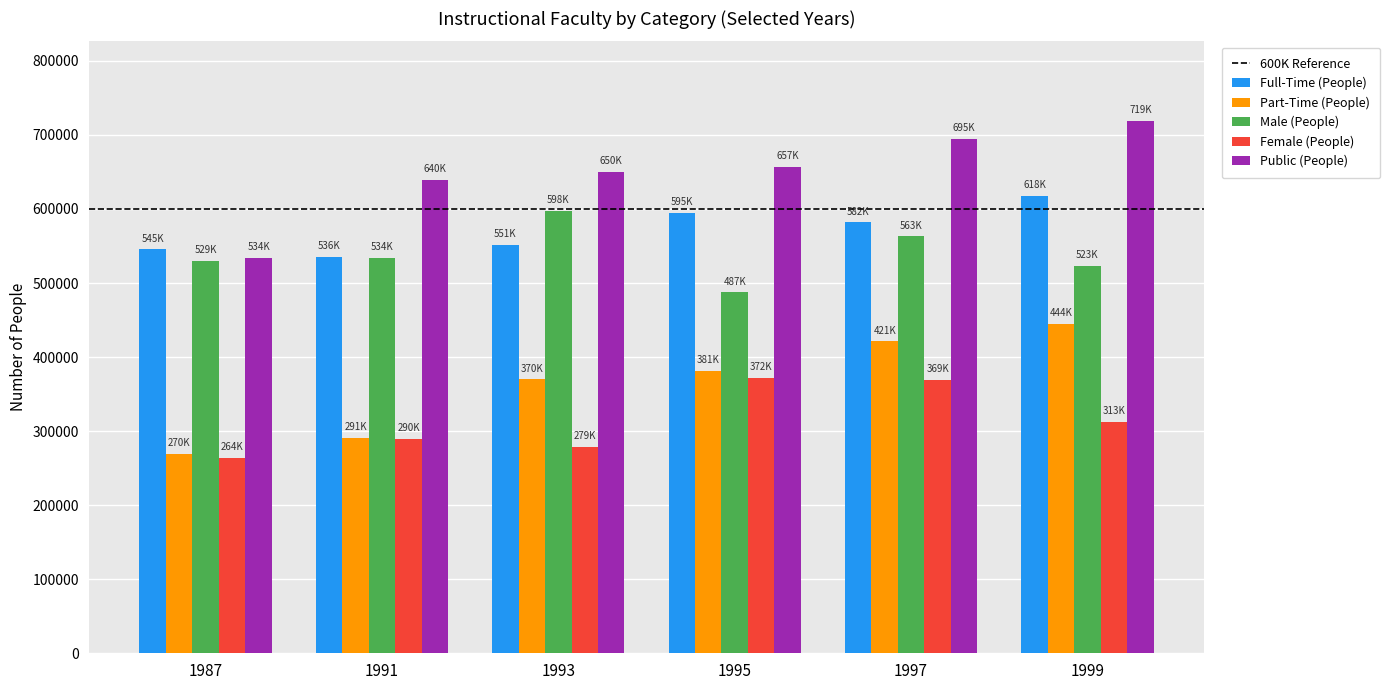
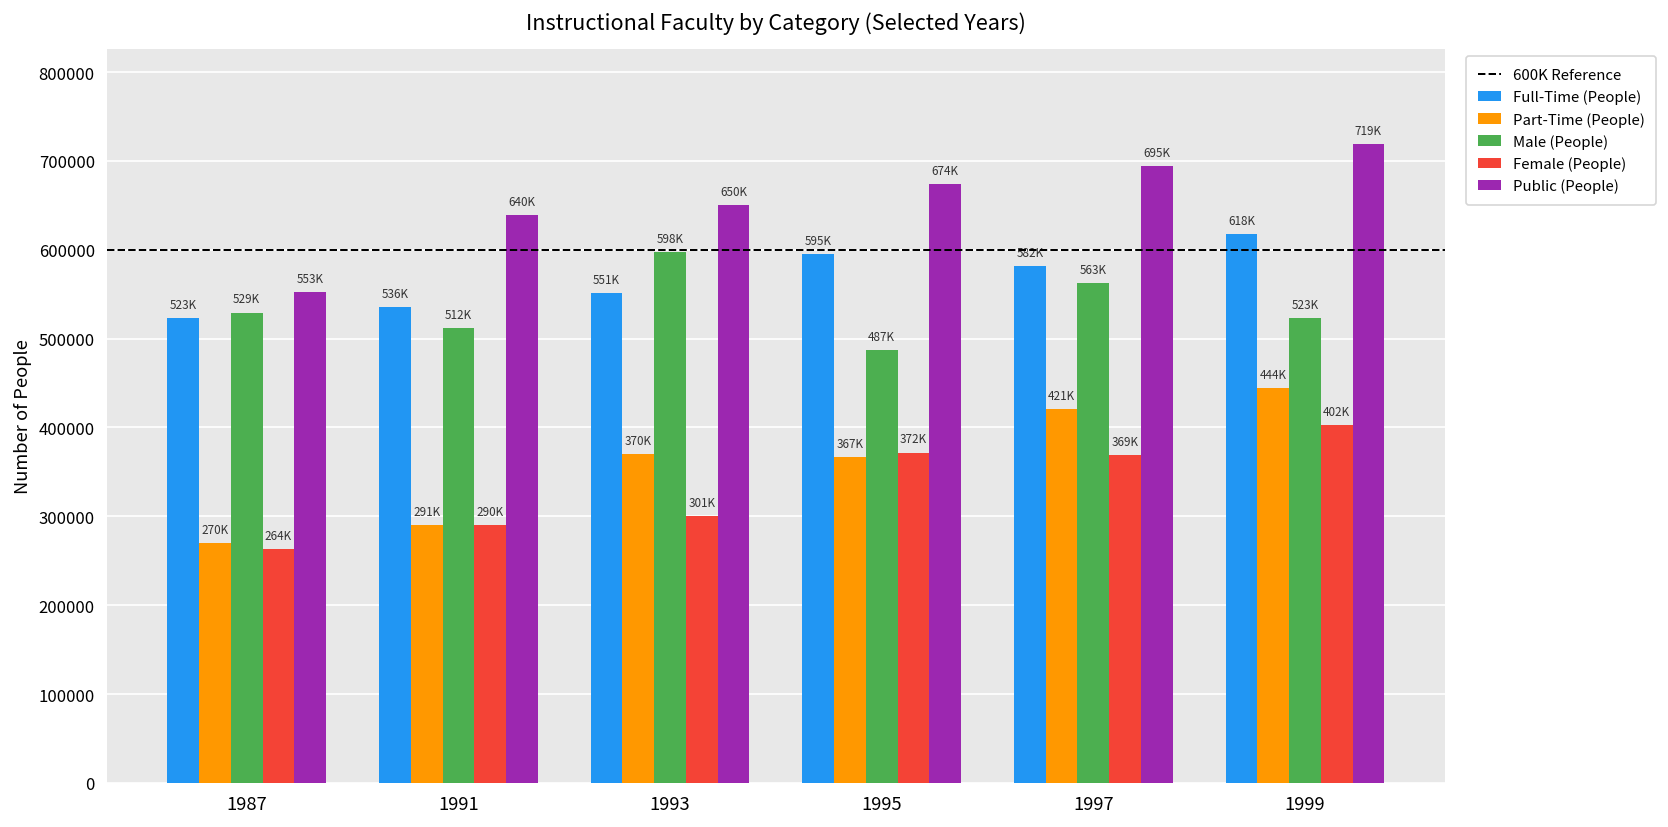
Full-Time (People), 1987: 545K -> 523K
Public (People), 1987: 534K -> 553K
Male (People), 1991: 534K -> 512K
Female (People), 1993: 279K -> 301K
Part-Time (People), 1995: 381K -> 367K
Public (People), 1995: 657K -> 674K
Female (People), 1999: 313K -> 402K
